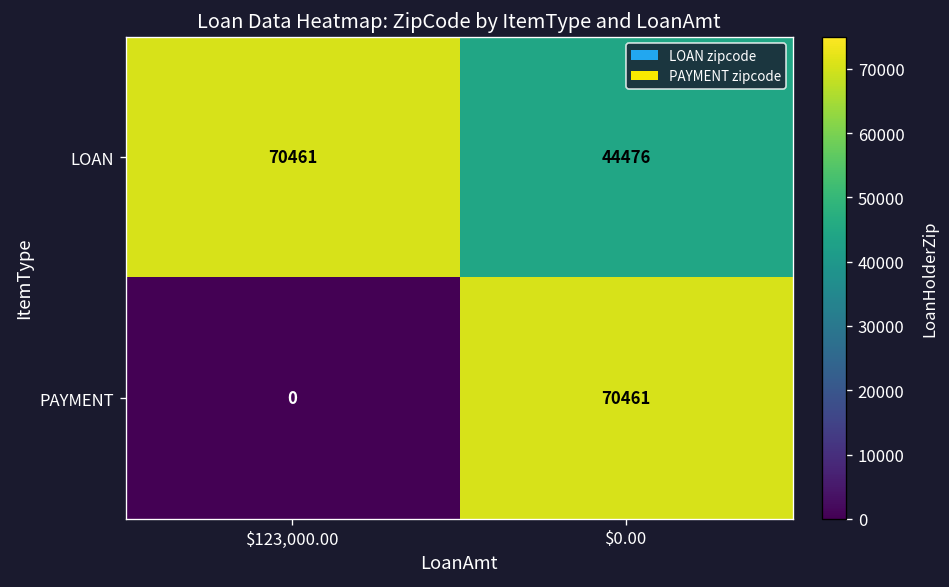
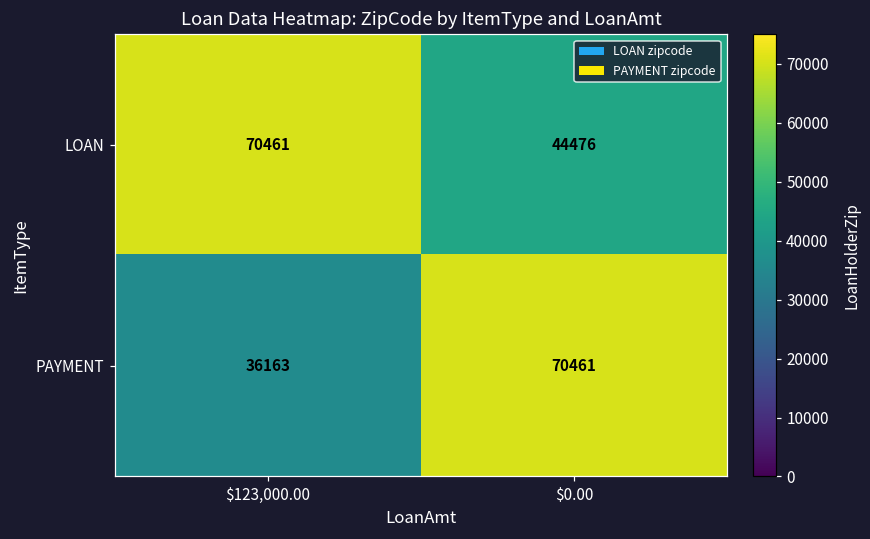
PAYMENT, $123,000.00: 0 -> 36163
